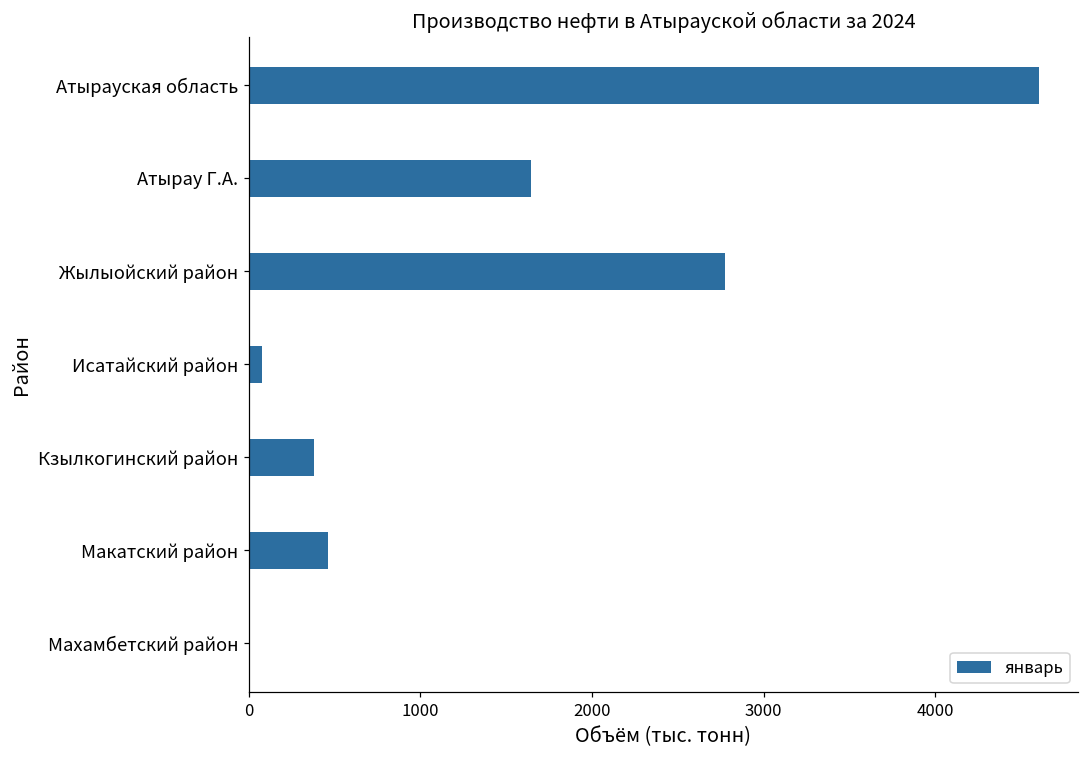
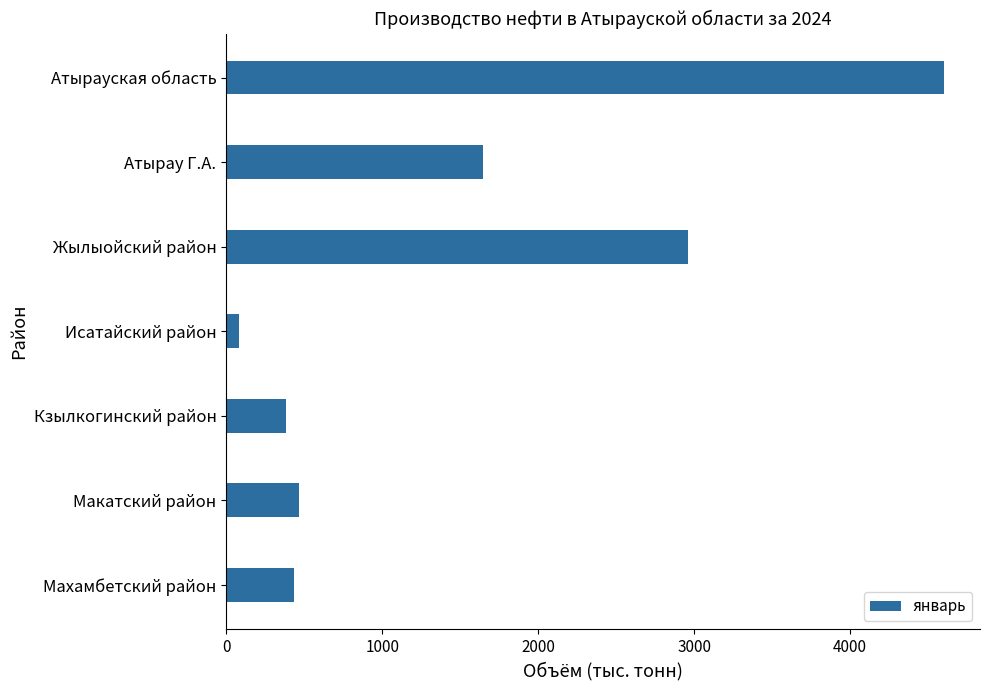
Жылыойский район: 2780 -> 2960
Махамбетский район: 0 -> 430
